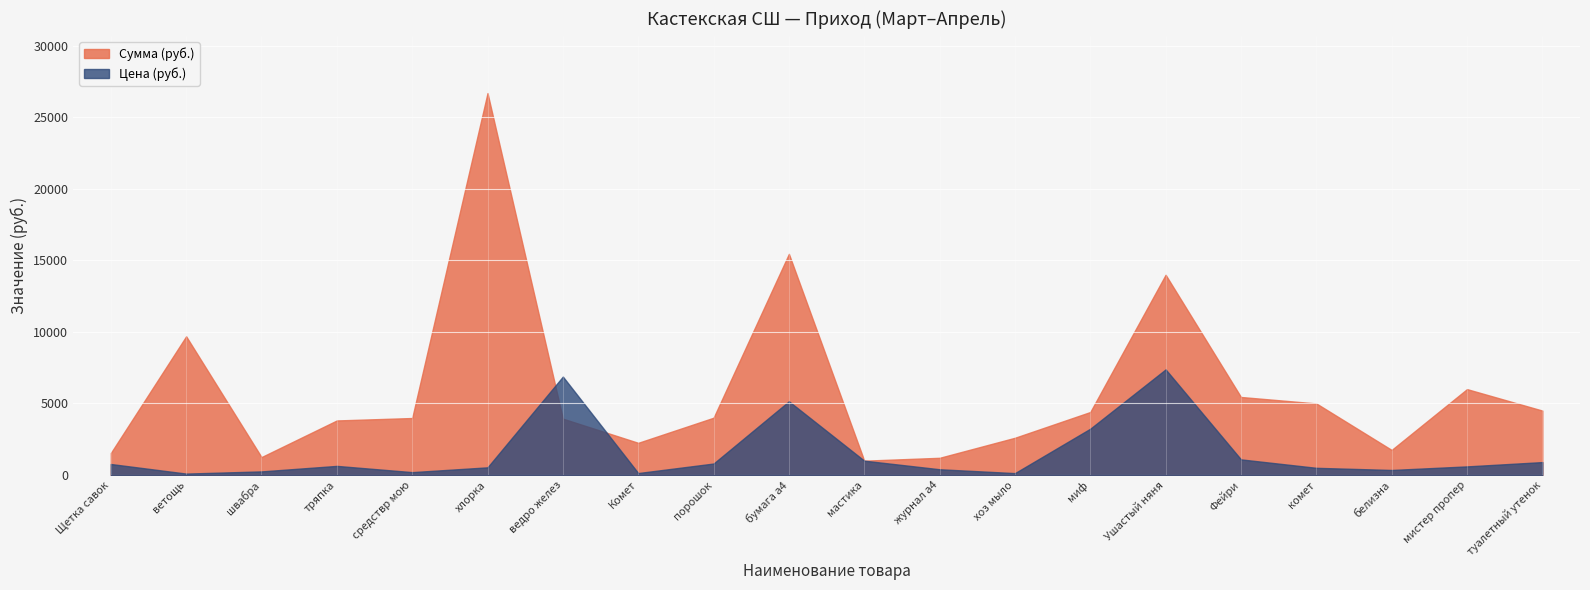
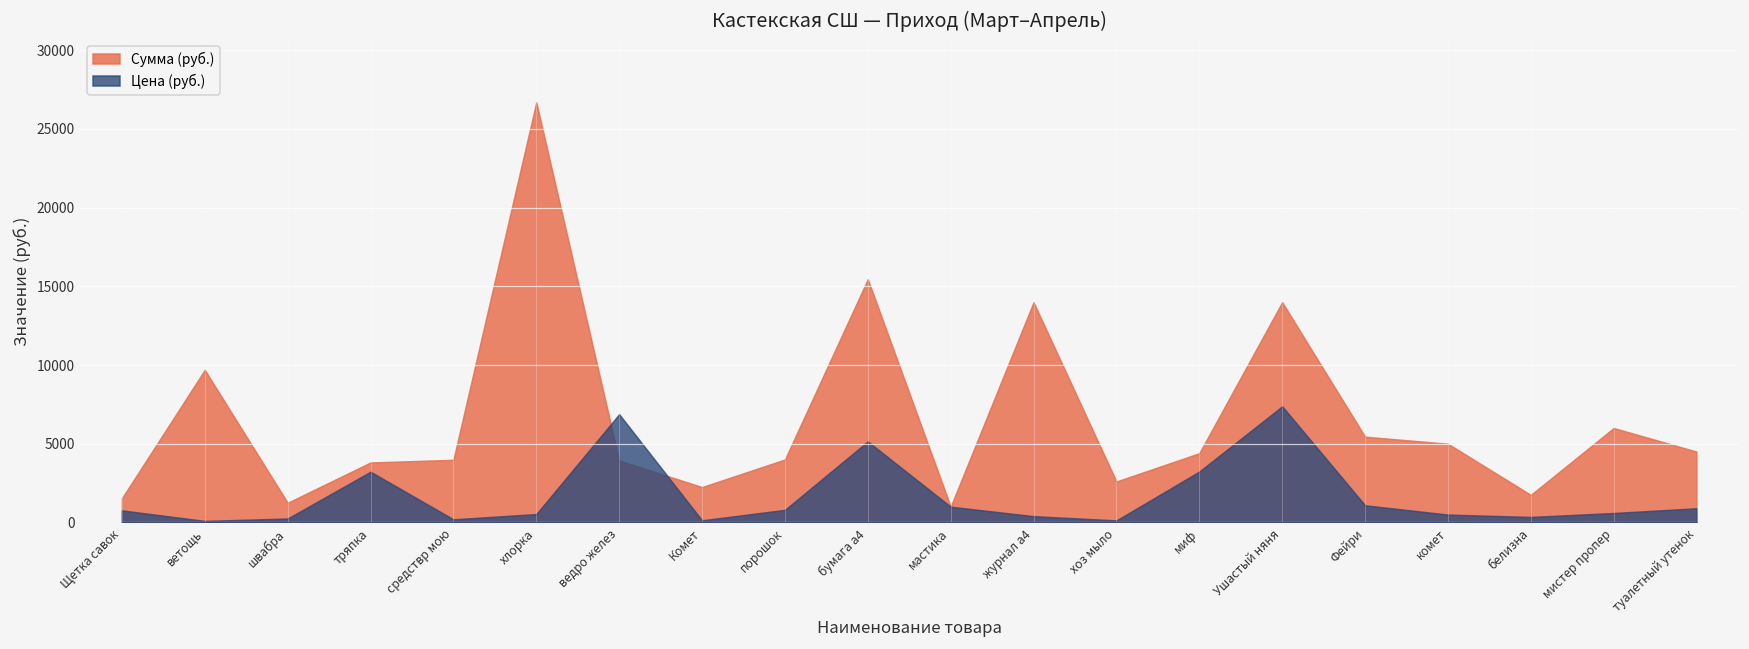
Цена (руб.), тряпка: 600 -> 3200
Сумма (руб.), журнал а4: 1200 -> 14000
